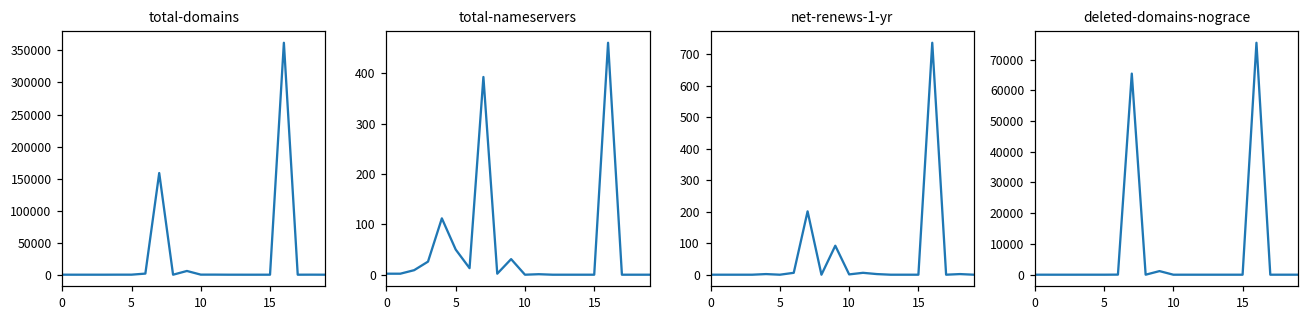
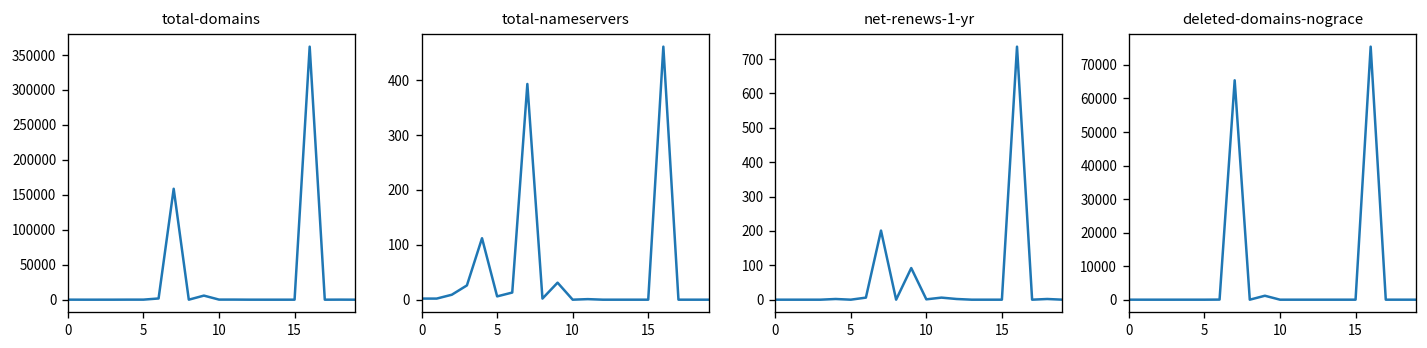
total-nameservers, 5: 50 -> 10
